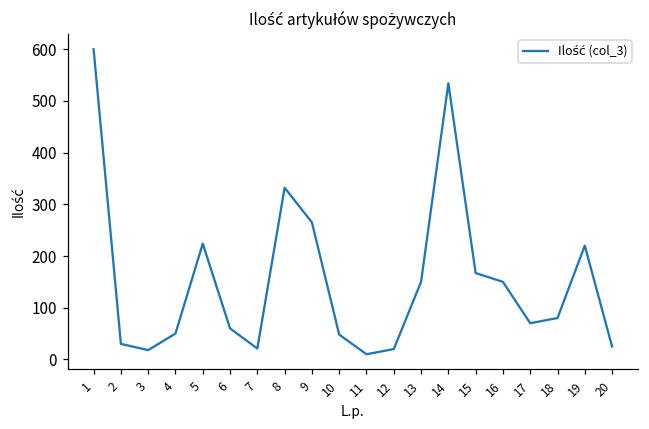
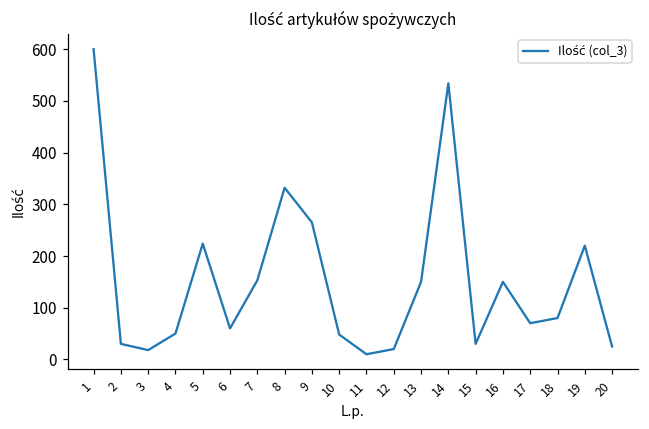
7: 20 -> 150
15: 170 -> 30
